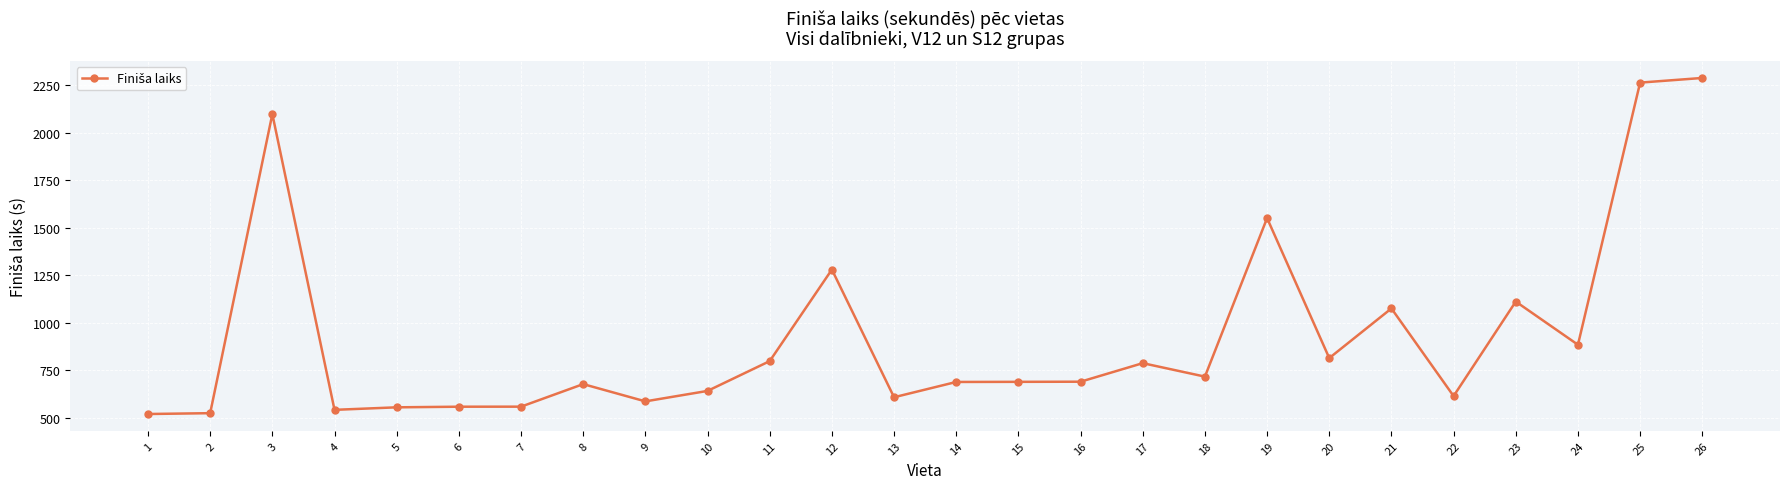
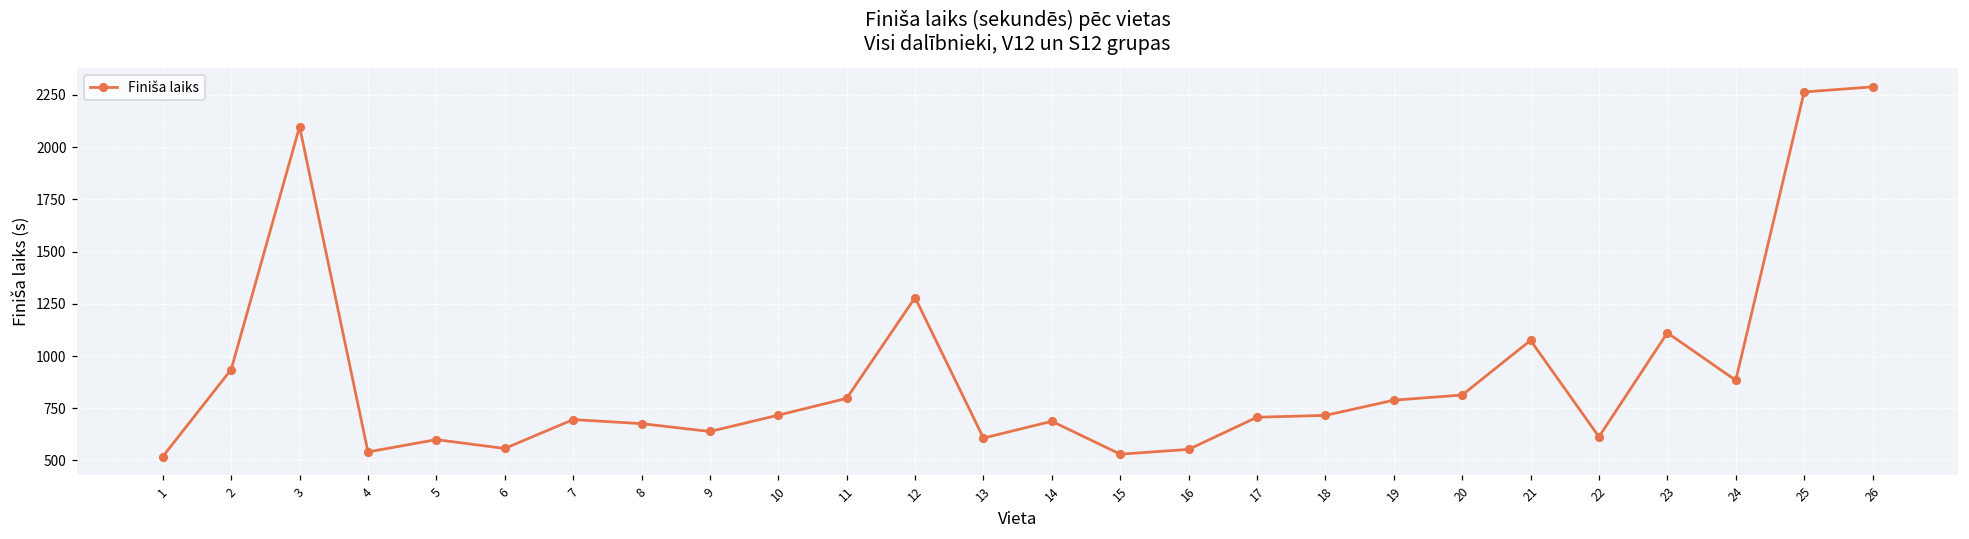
2: 520 -> 940
5: 550 -> 600
7: 560 -> 700
9: 590 -> 640
10: 640 -> 720
15: 690 -> 530
16: 690 -> 550
17: 790 -> 710
19: 1550 -> 790
